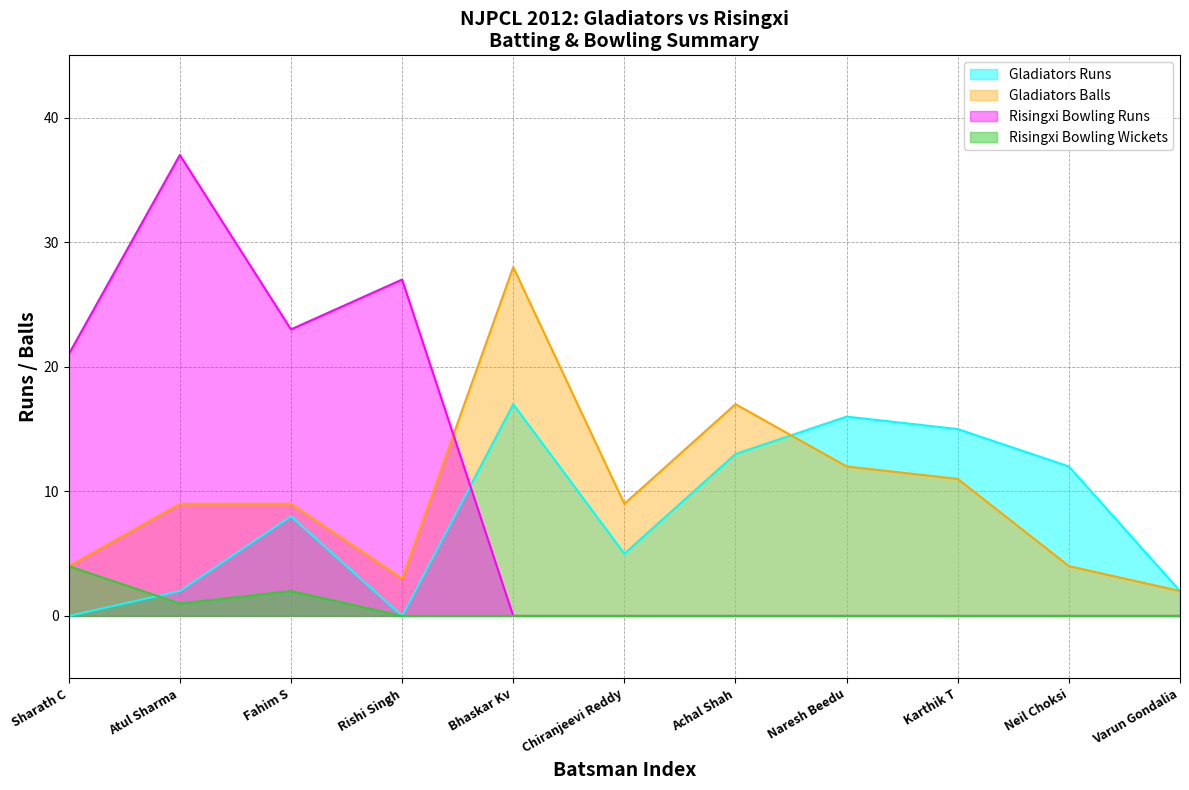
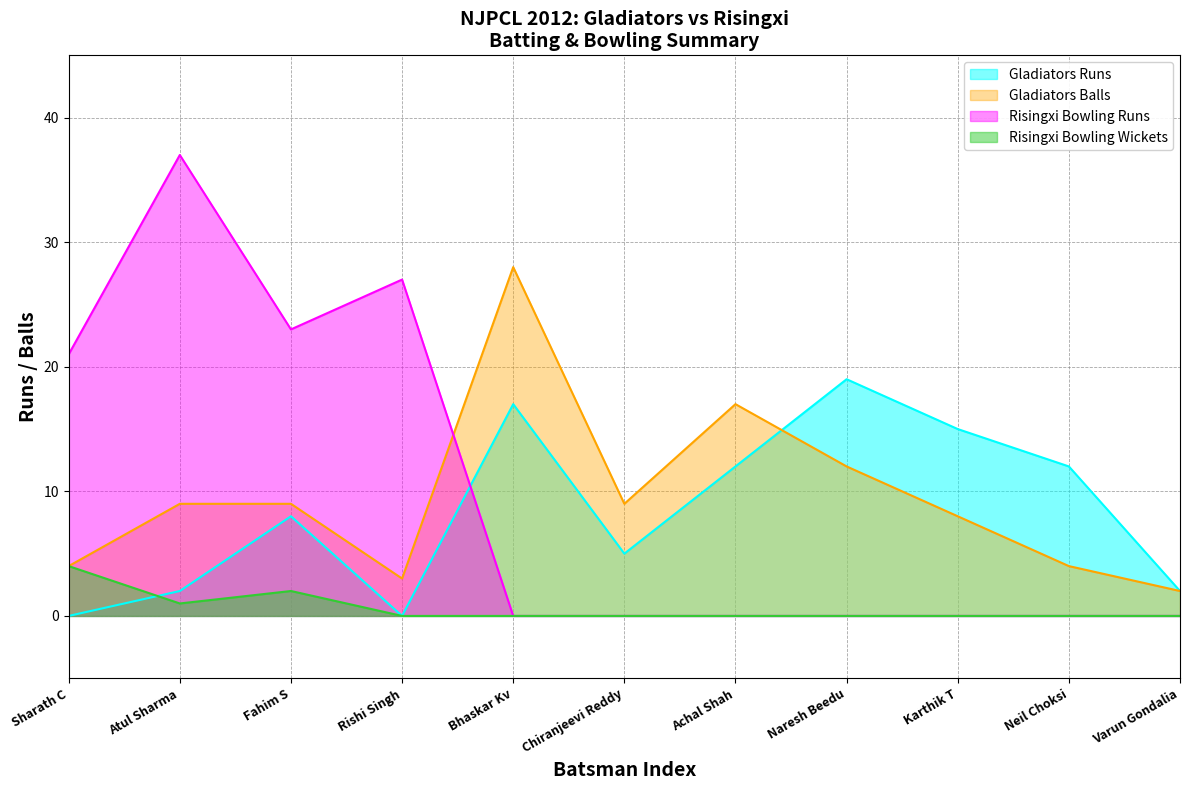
Gladiators Runs, Achal Shah: 13 -> 12
Gladiators Runs, Naresh Beedu: 16 -> 19
Gladiators Balls, Karthik T: 11 -> 8
